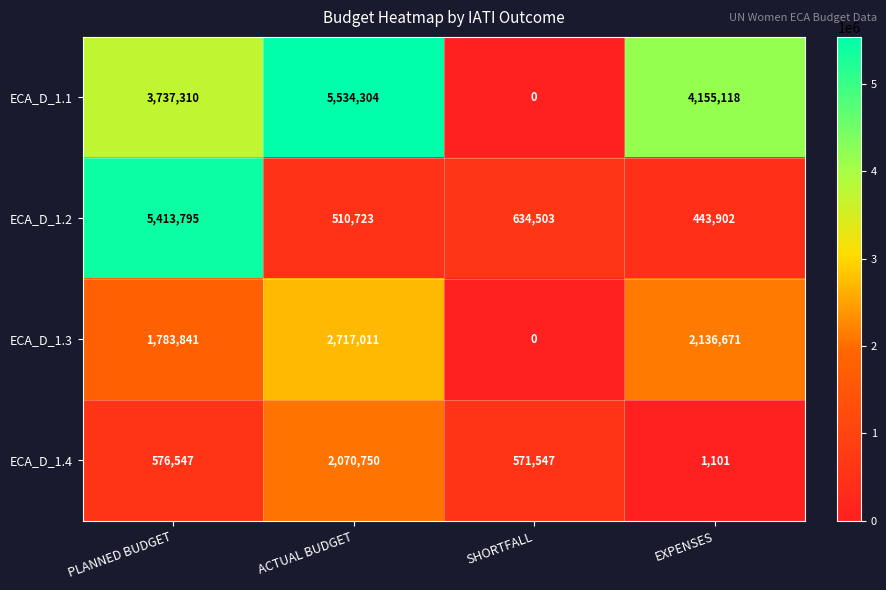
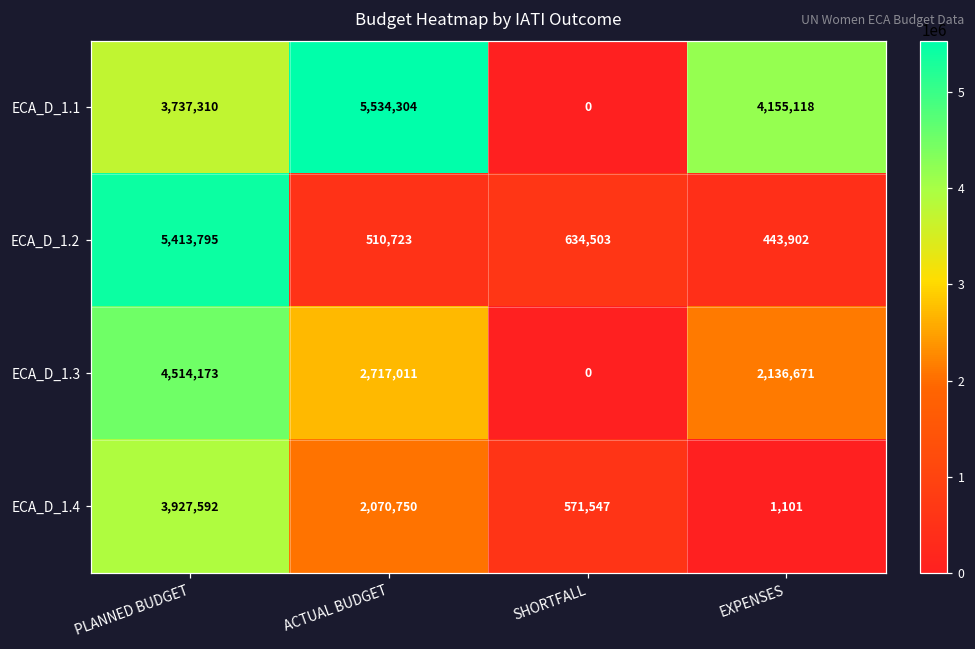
ECA_D_1.3, PLANNED BUDGET: 1,783,841 -> 4,514,173
ECA_D_1.4, PLANNED BUDGET: 576,547 -> 3,927,592
